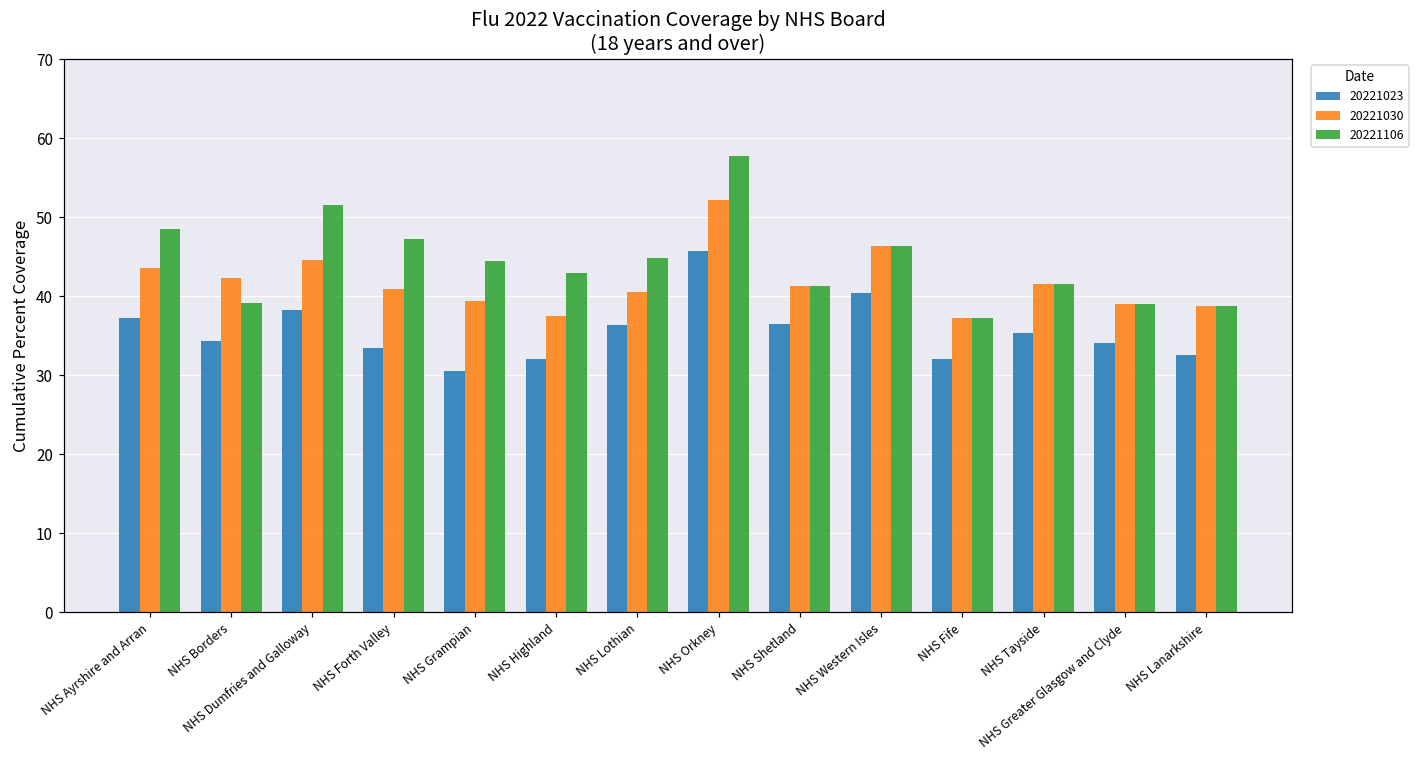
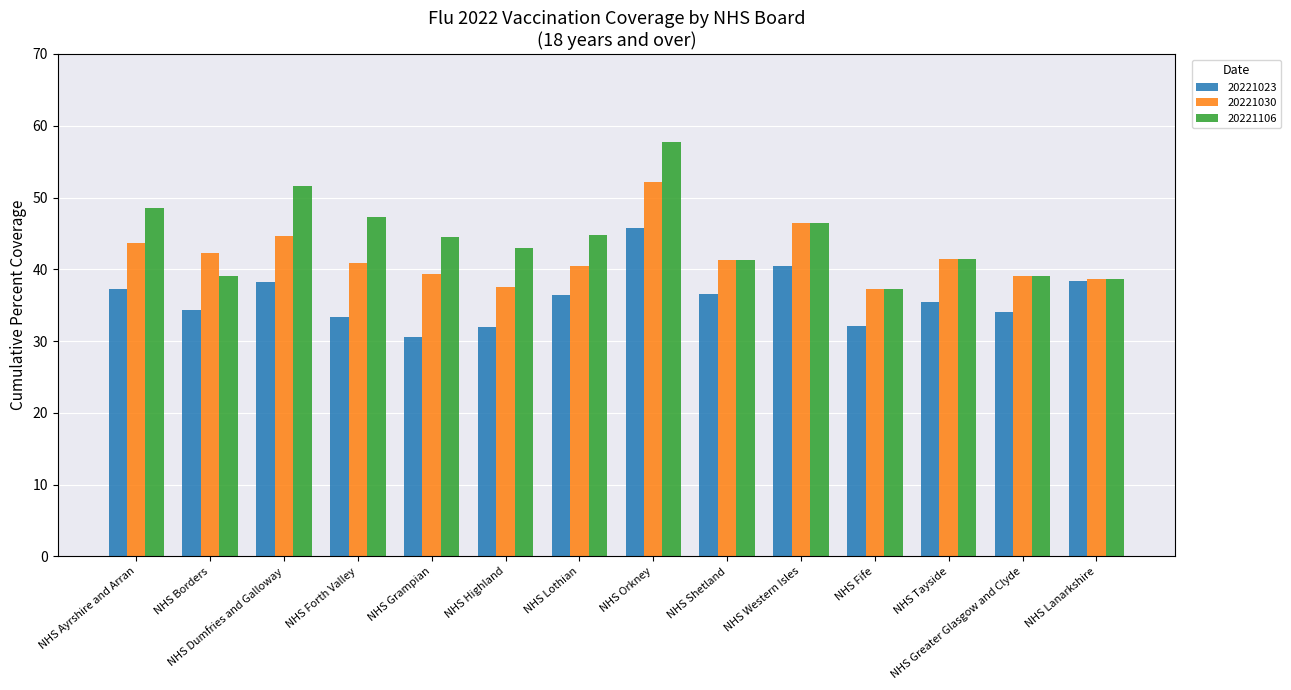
20221023, NHS Lanarkshire: 33 -> 38
